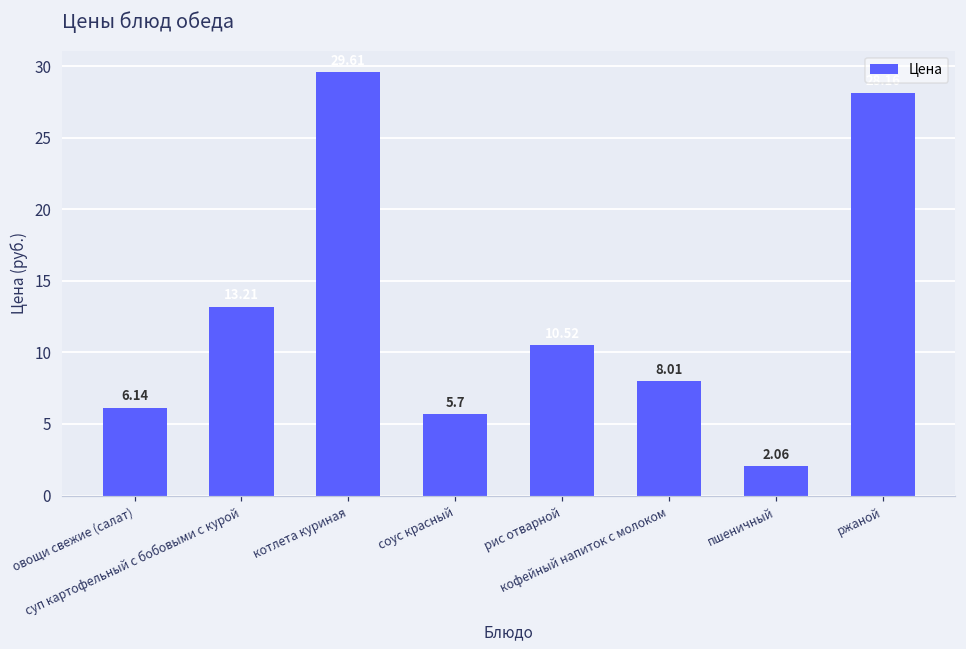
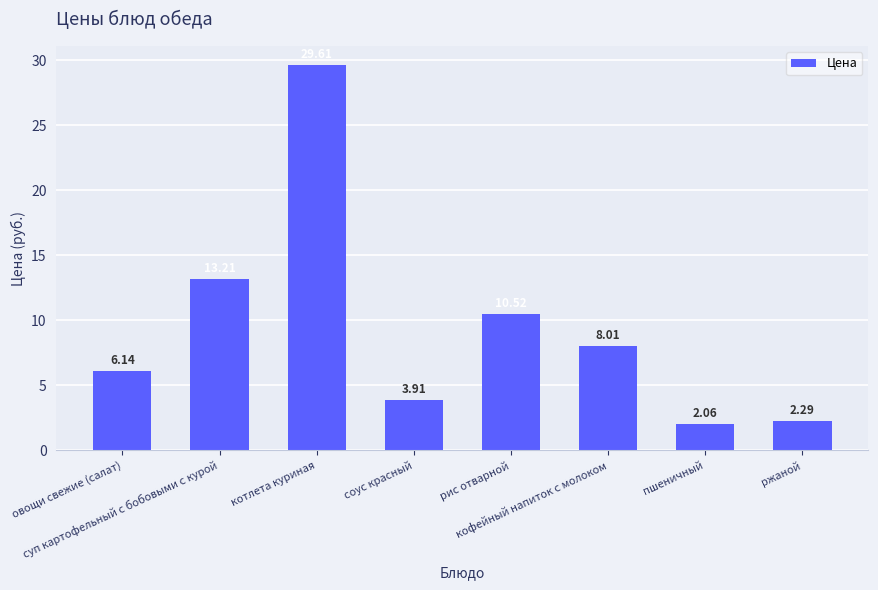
соус красный: 5.7 -> 3.91
ржаной: 28.2 -> 2.3
